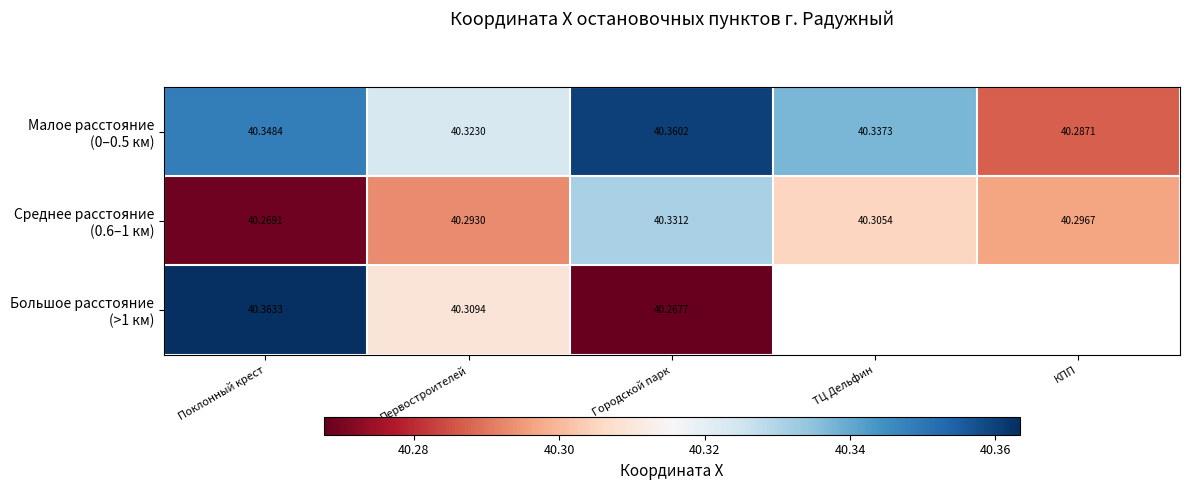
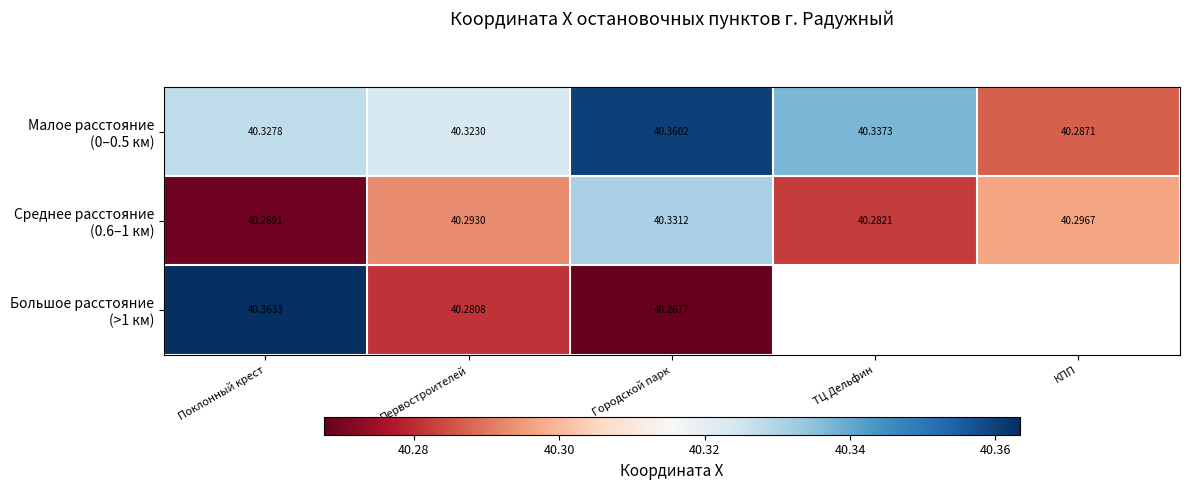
Малое расстояние (0–0.5 км), Поклонный крест: 40.3484 -> 40.3278
Среднее расстояние (0.6–1 км), ТЦ Дельфин: 40.3054 -> 40.2821
Большое расстояние (>1 км), Первостроителей: 40.3094 -> 40.2808
